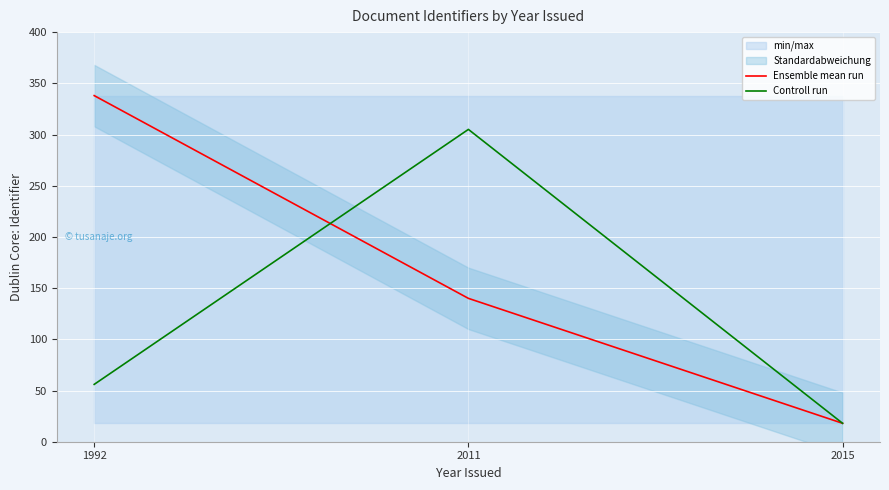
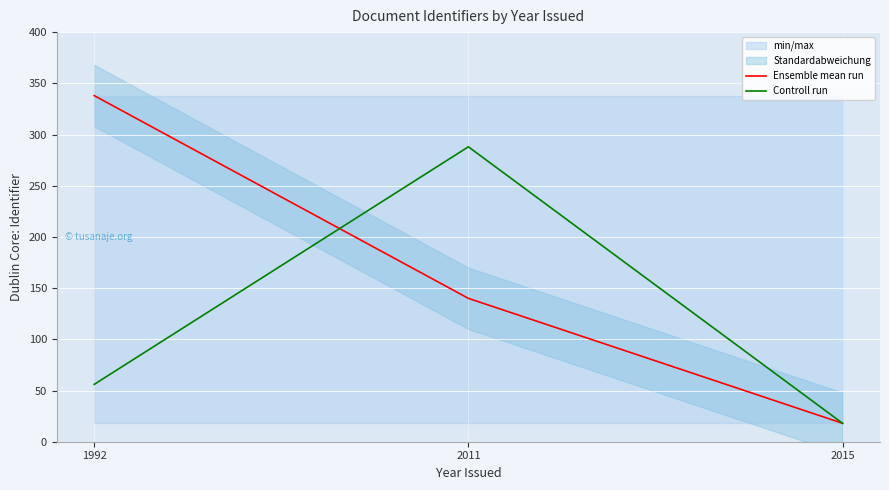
Controll run, 2011: 305 -> 288
